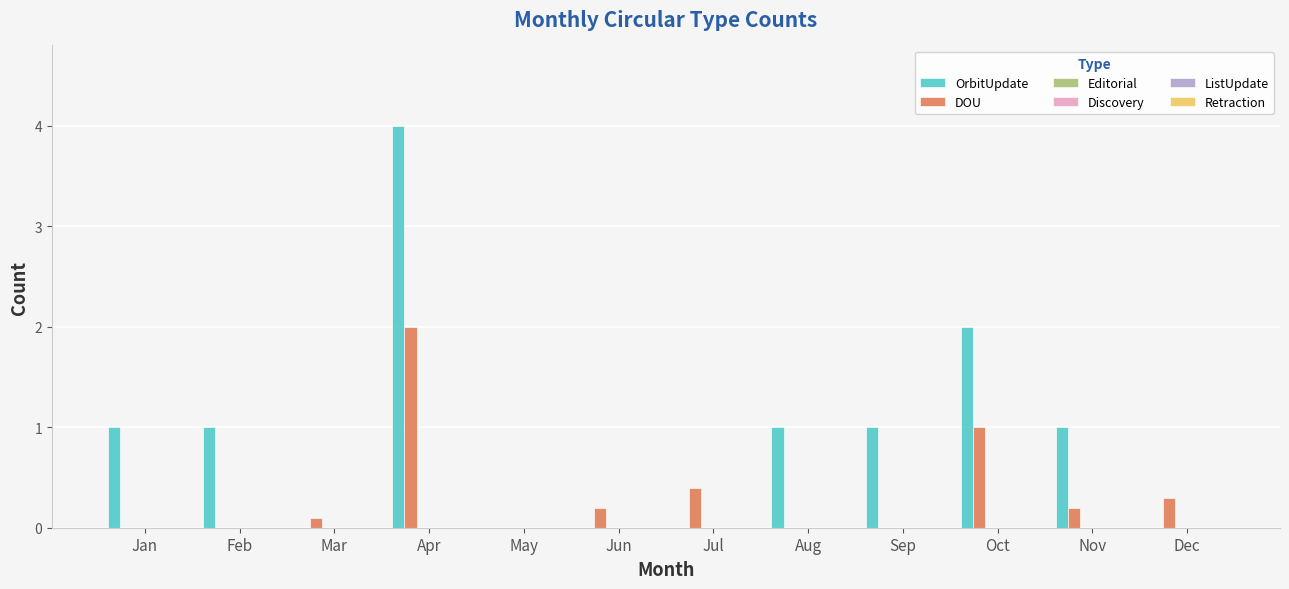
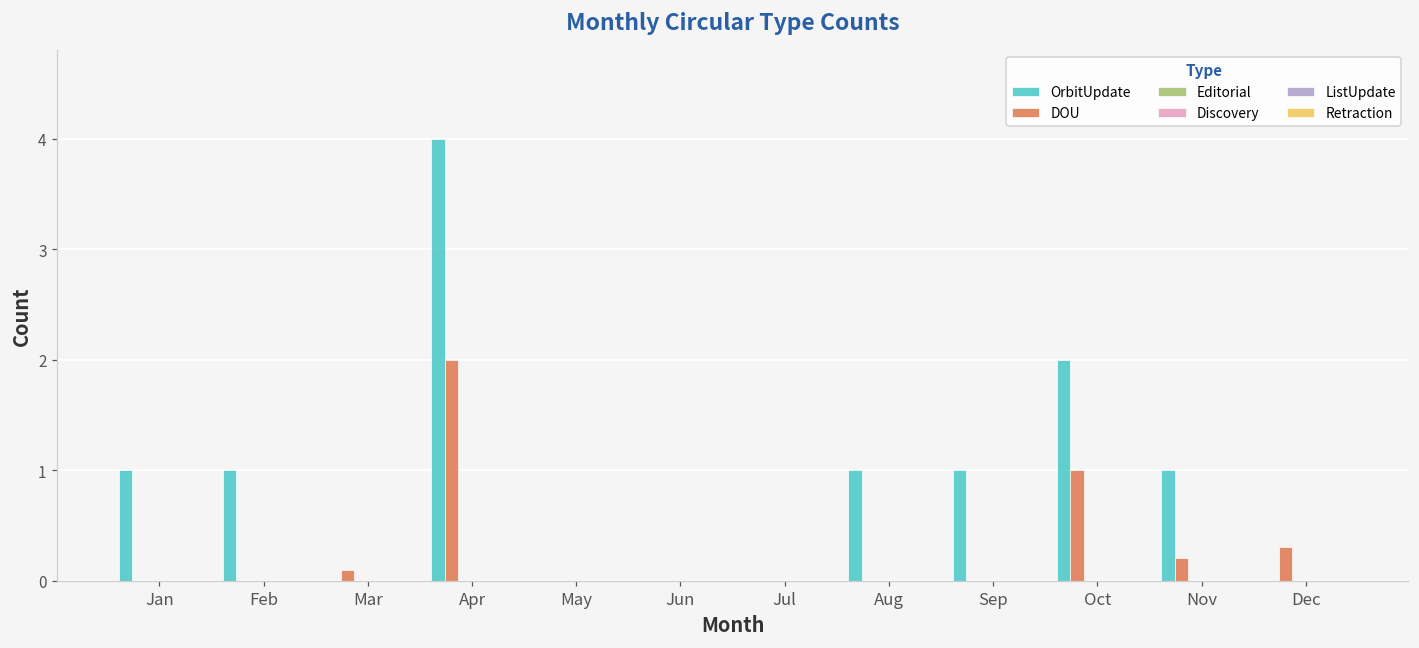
DOU, Jun: 0.2 -> 0.0
DOU, Jul: 0.4 -> 0.0
